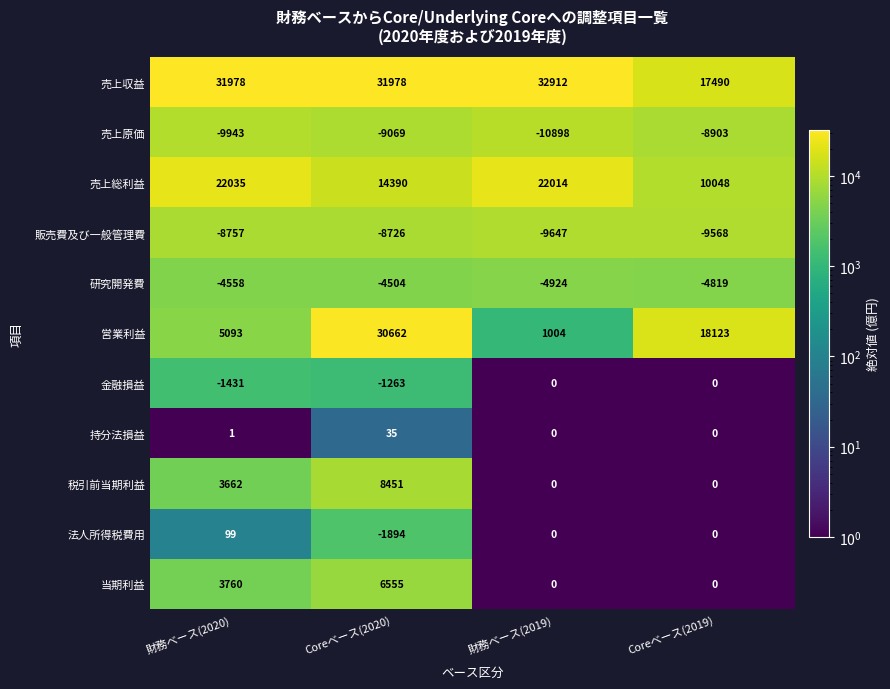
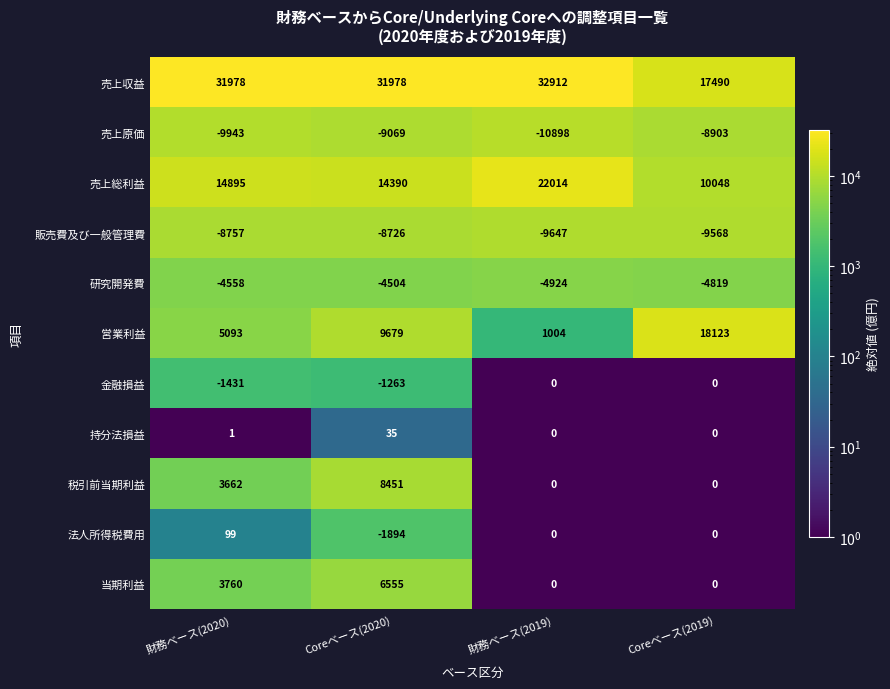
売上総利益, 財務ベース(2020): 22035 -> 14895
営業利益, Coreベース(2020): 30662 -> 9679
